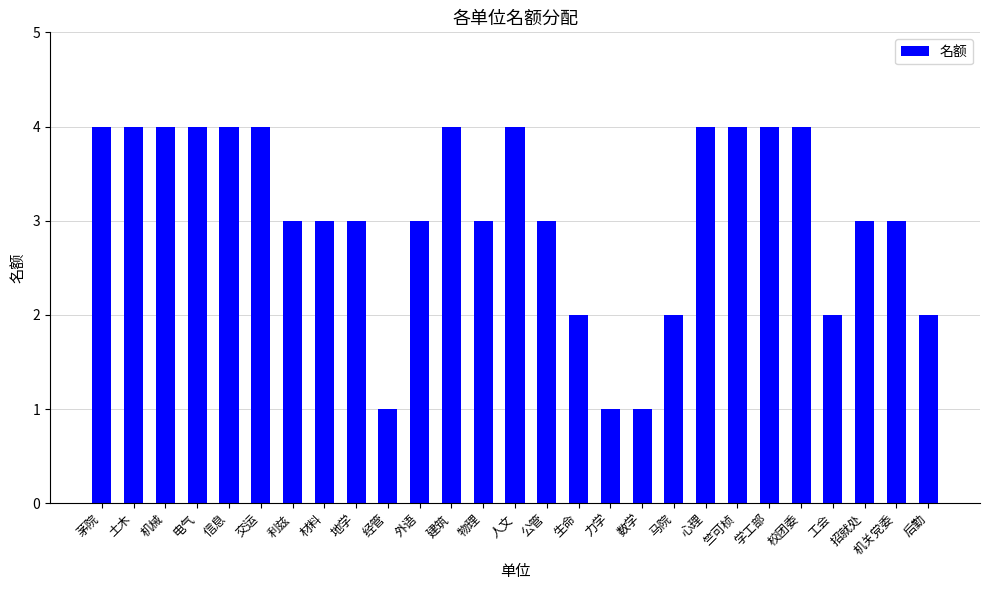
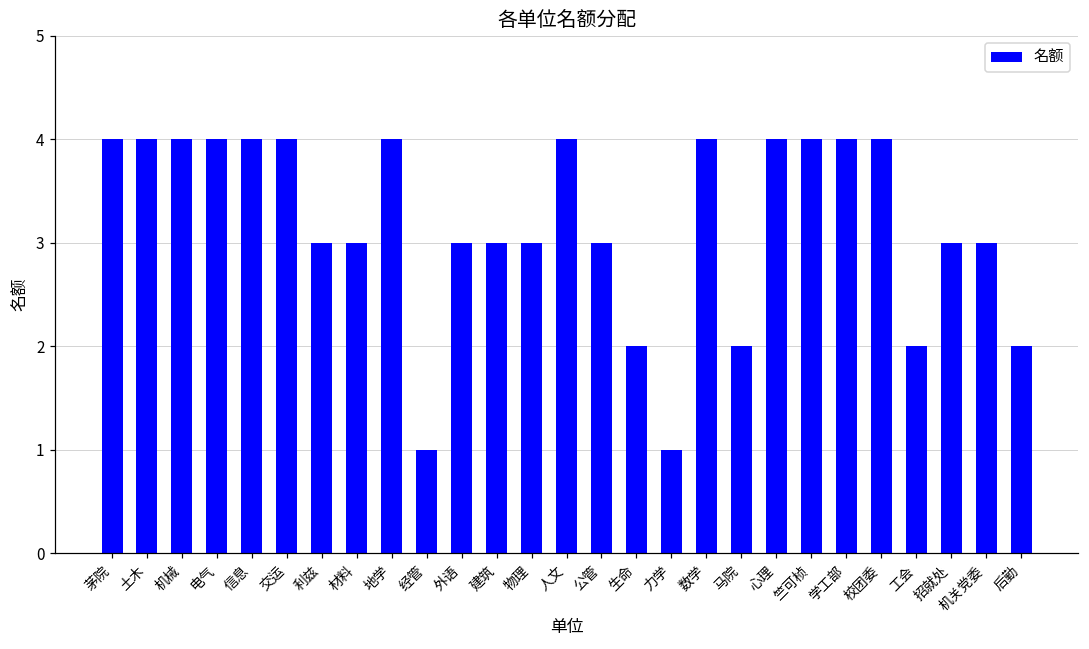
地学: 3 -> 4
建筑: 4 -> 3
数学: 1 -> 4
